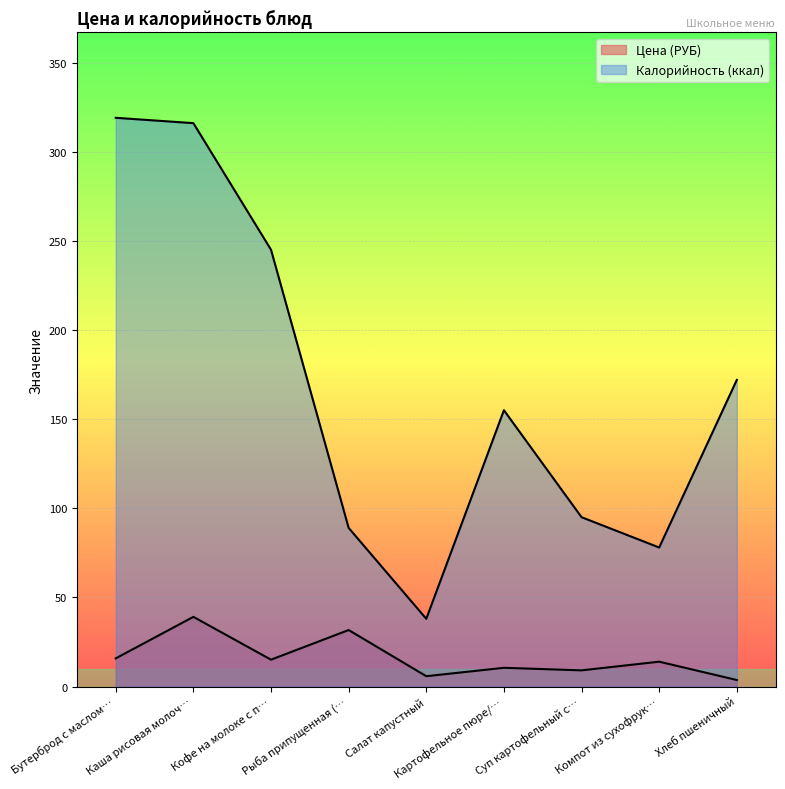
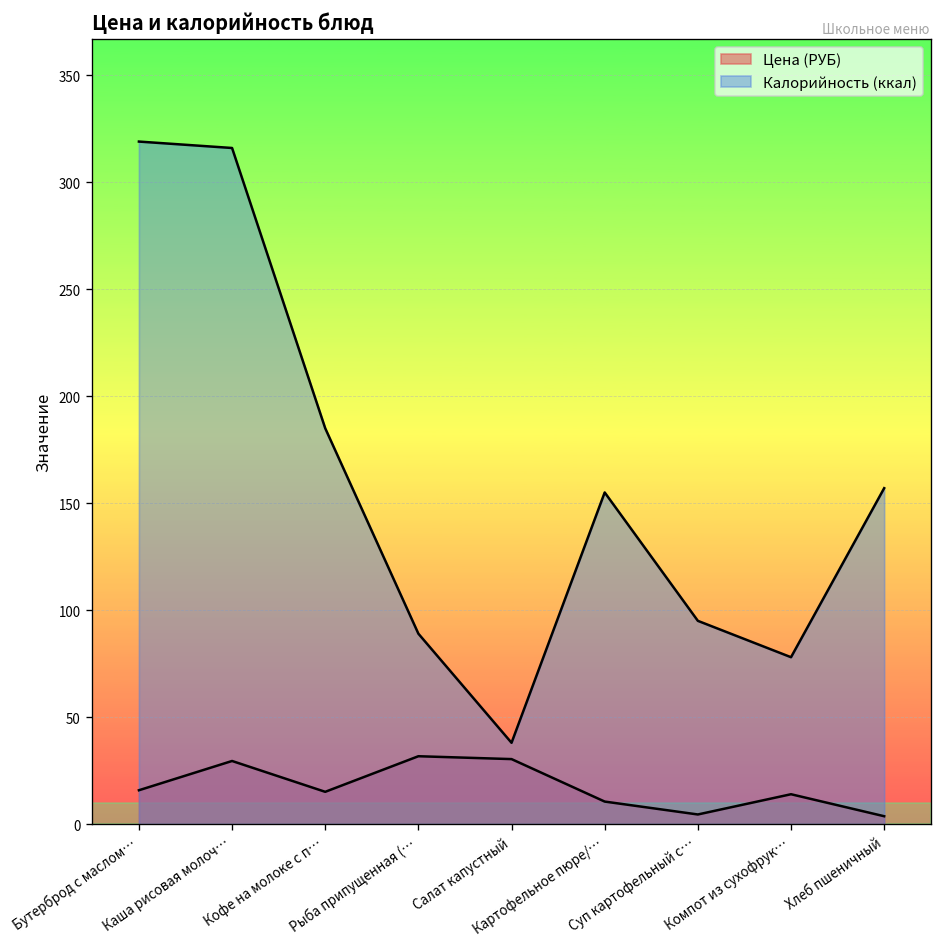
Цена (РУБ), Каша рисовая молоч…: 39 -> 30
Калорийность (ккал), Кофе на молоке с п…: 245 -> 185
Цена (РУБ), Салат капустный: 6 -> 30
Цена (РУБ), Суп картофельный с…: 9 -> 5
Калорийность (ккал), Хлеб пшеничный: 172 -> 157
